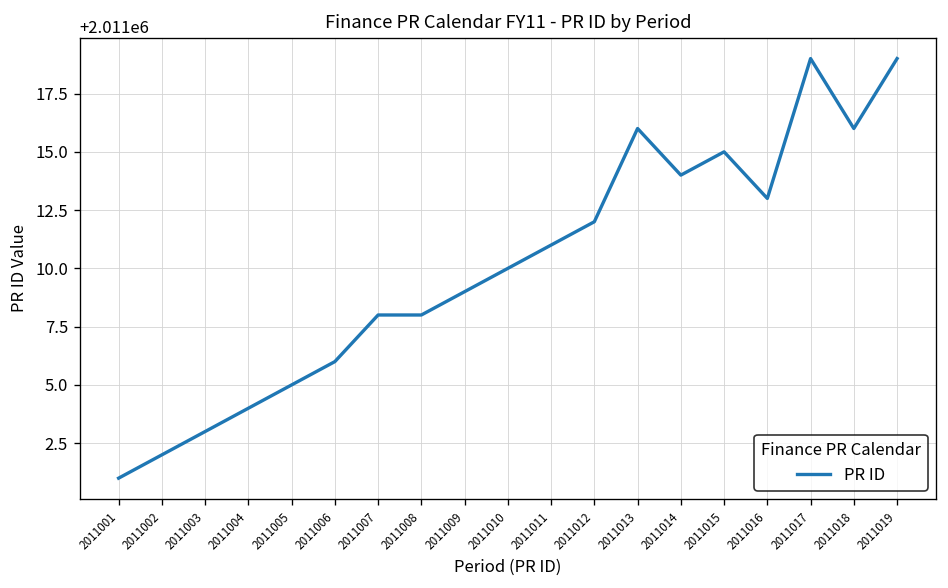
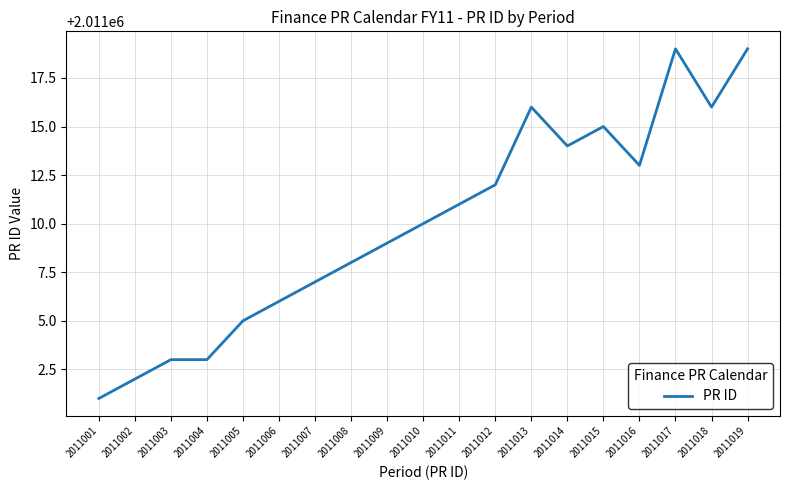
2011004: 2011004 -> 2011003
2011007: 2011008 -> 2011007
